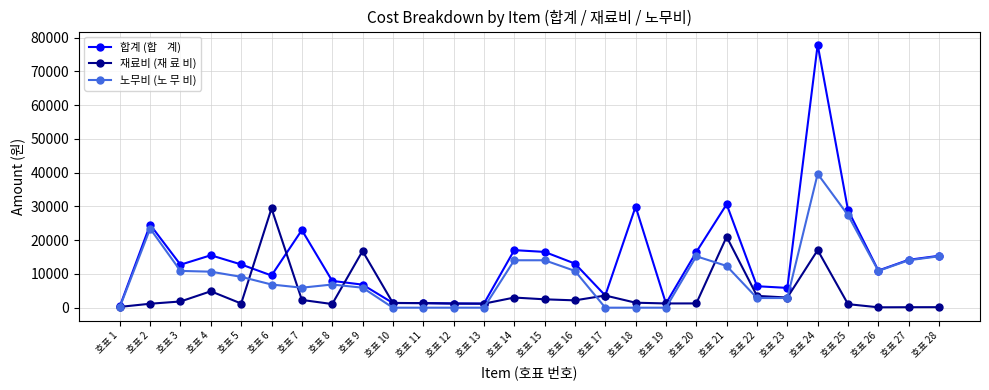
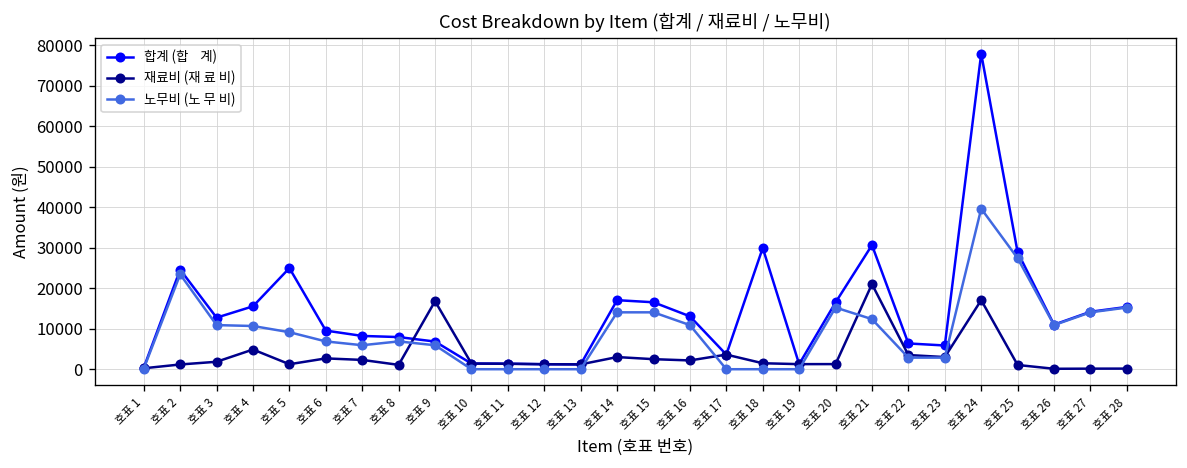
합계 (합 계), 호표 5: 13000 -> 25000
재료비 (재 료 비), 호표 6: 29000 -> 3000
합계 (합 계), 호표 7: 23000 -> 8000
